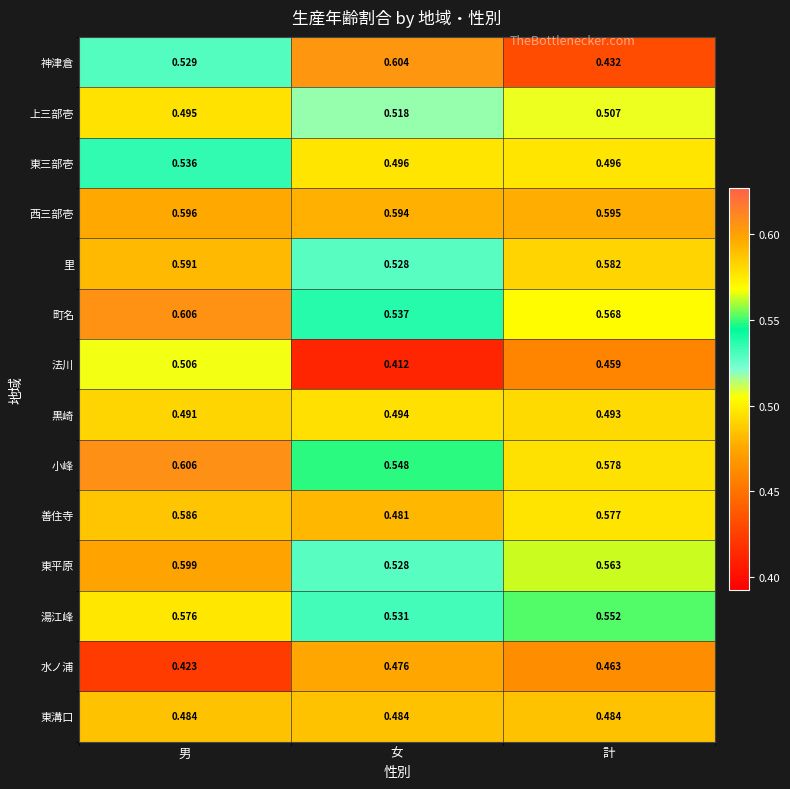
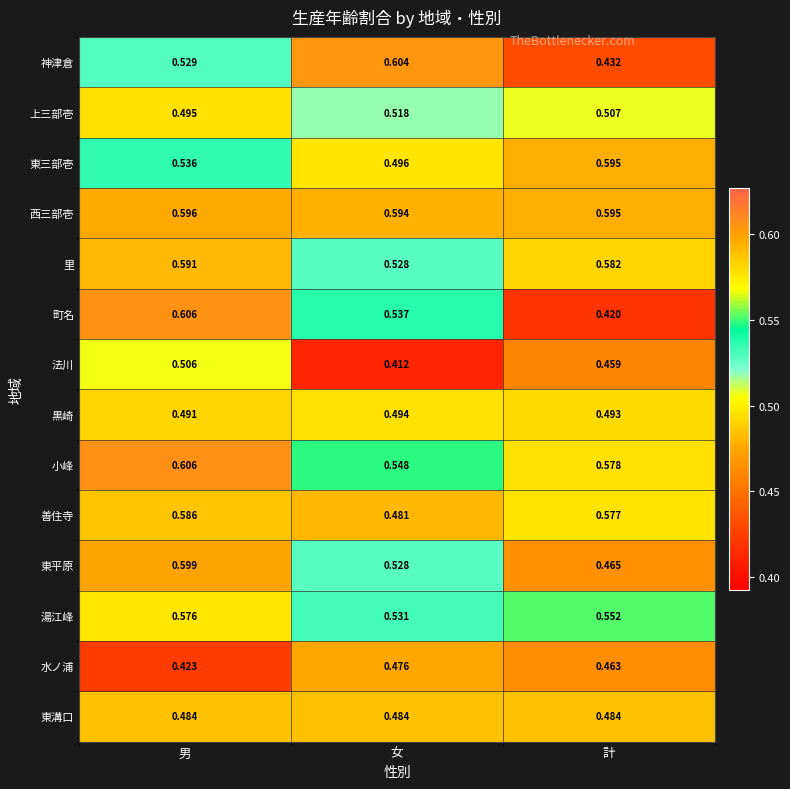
東三部壱, 計: 0.496 -> 0.595
町名, 計: 0.568 -> 0.420
東平原, 計: 0.563 -> 0.465
